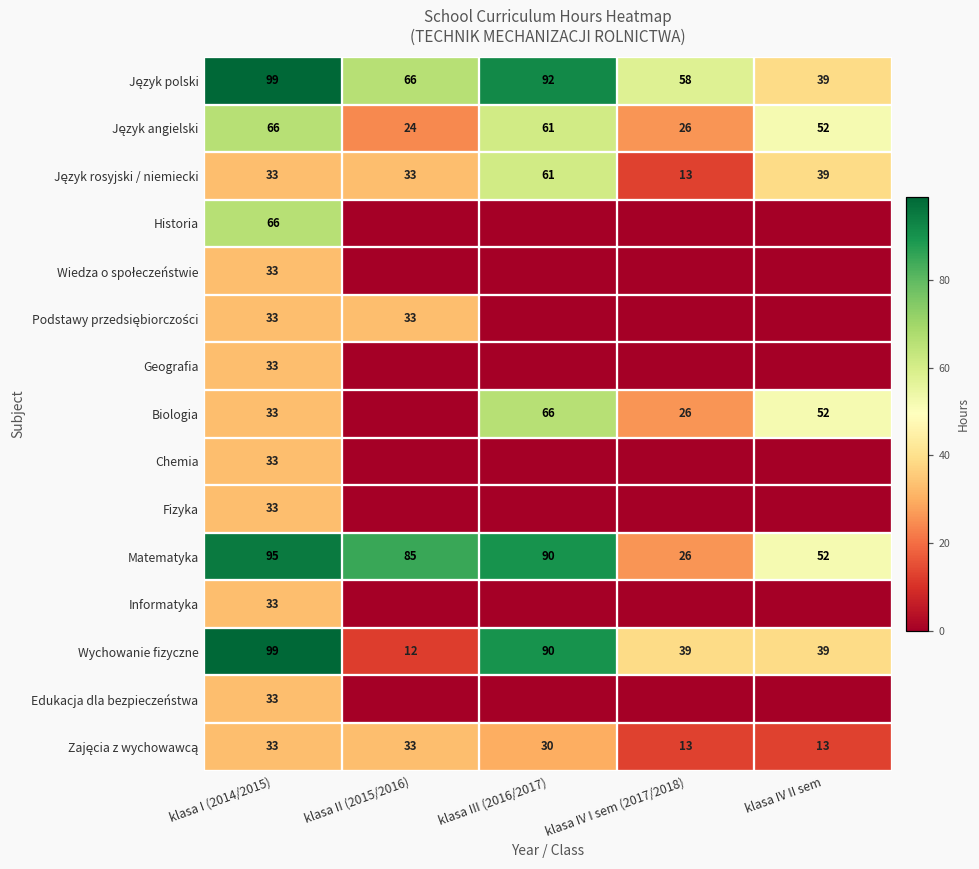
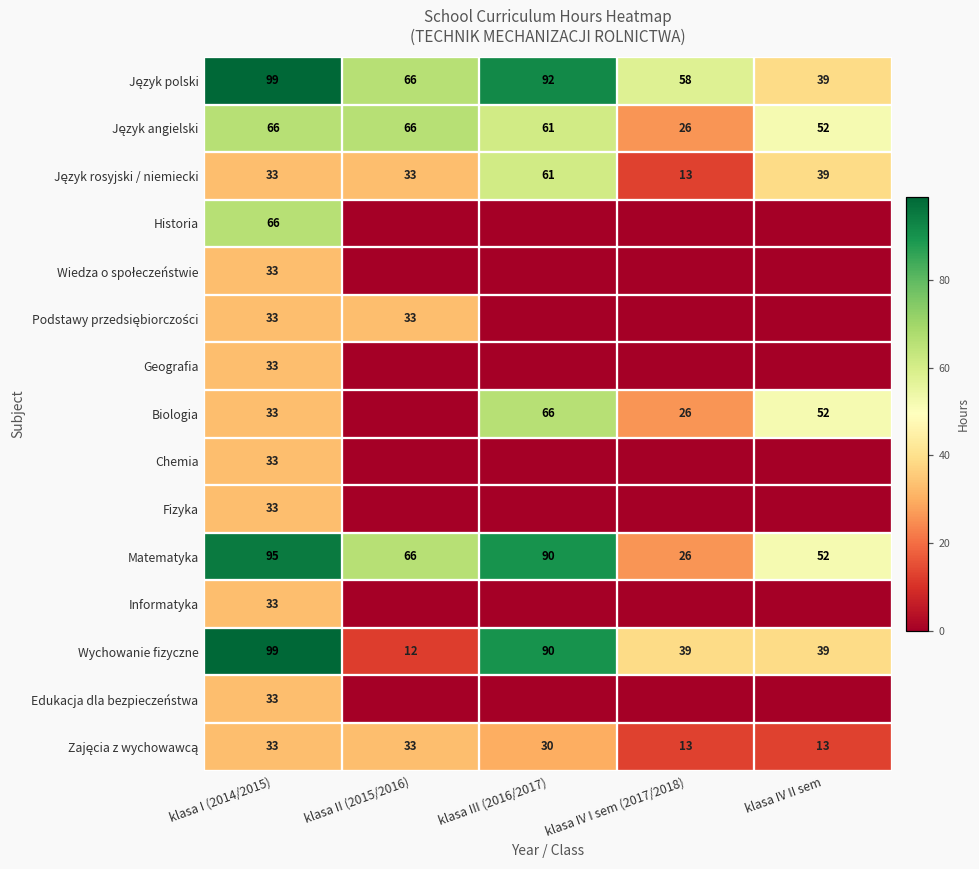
Język angielski, klasa II (2015/2016): 24 -> 66
Matematyka, klasa II (2015/2016): 85 -> 66
